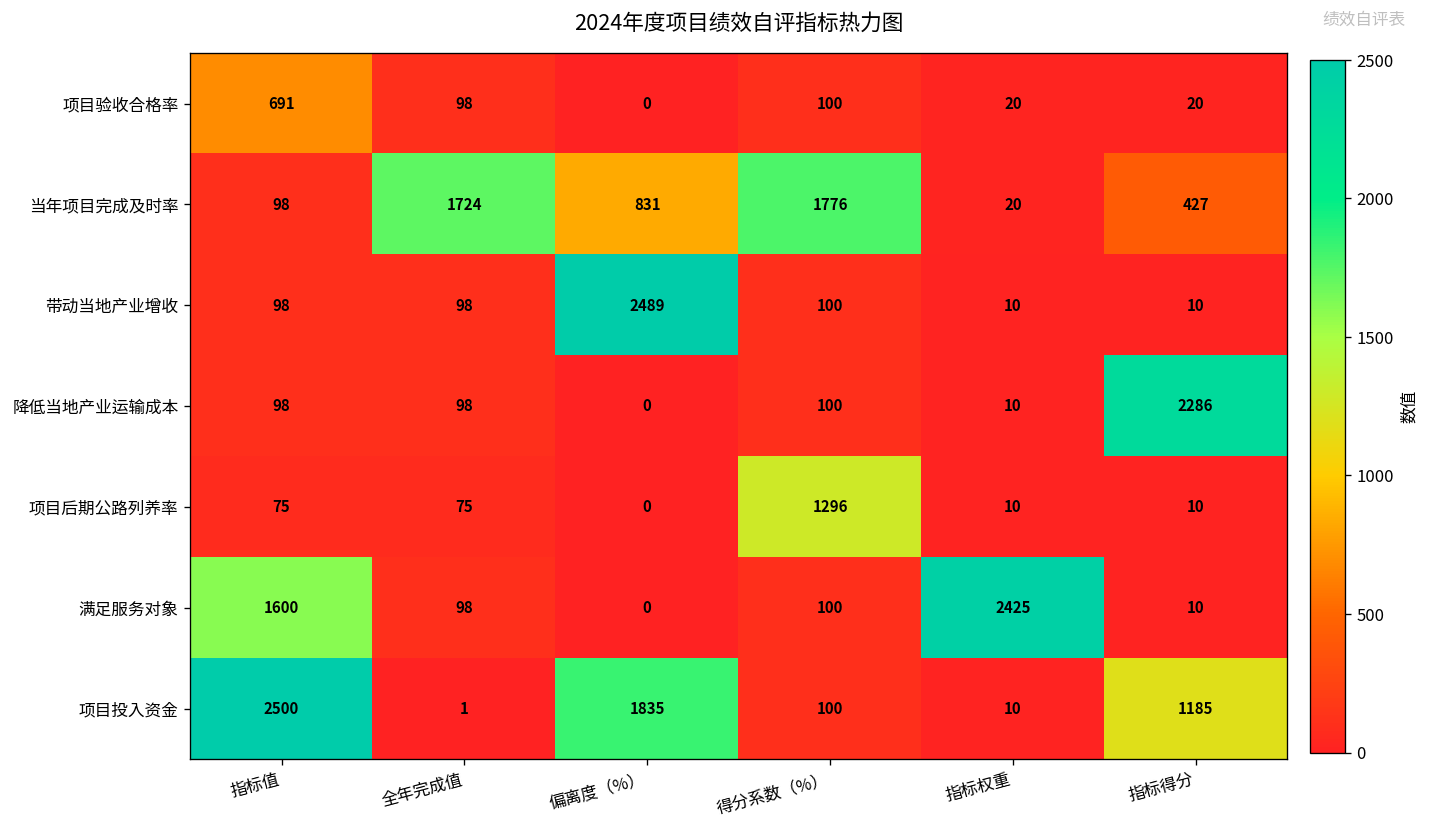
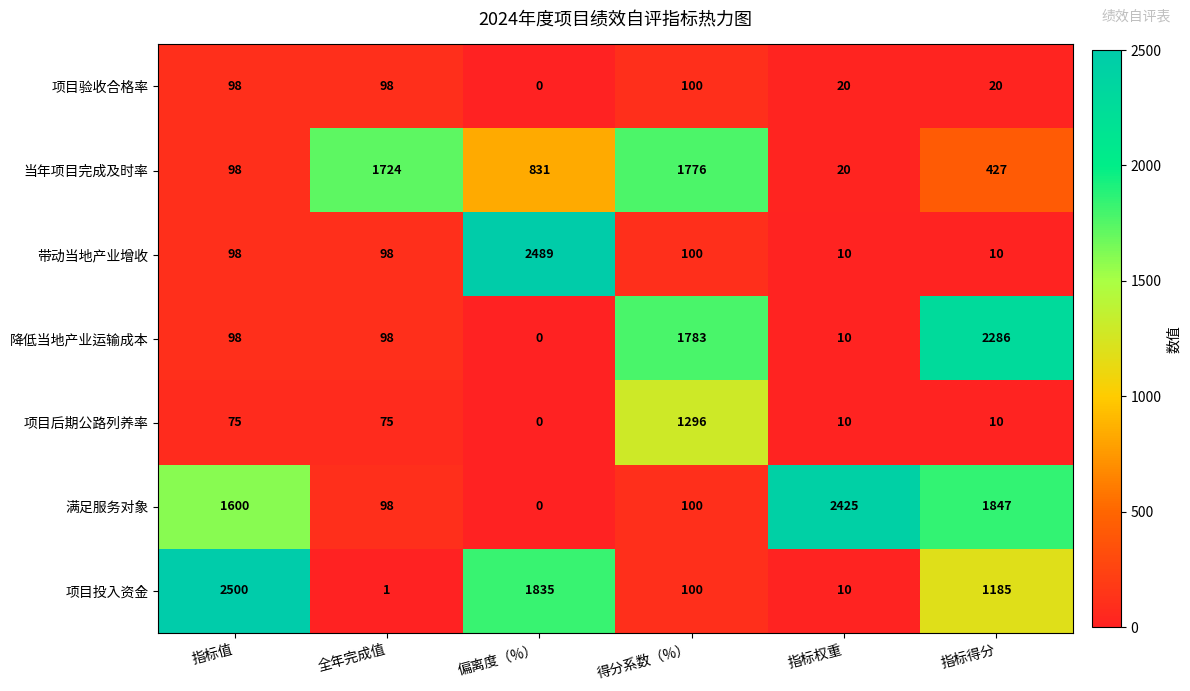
项目验收合格率, 指标值: 691 -> 98
降低当地产业运输成本, 得分系数（%）: 100 -> 1783
满足服务对象, 指标得分: 10 -> 1847
